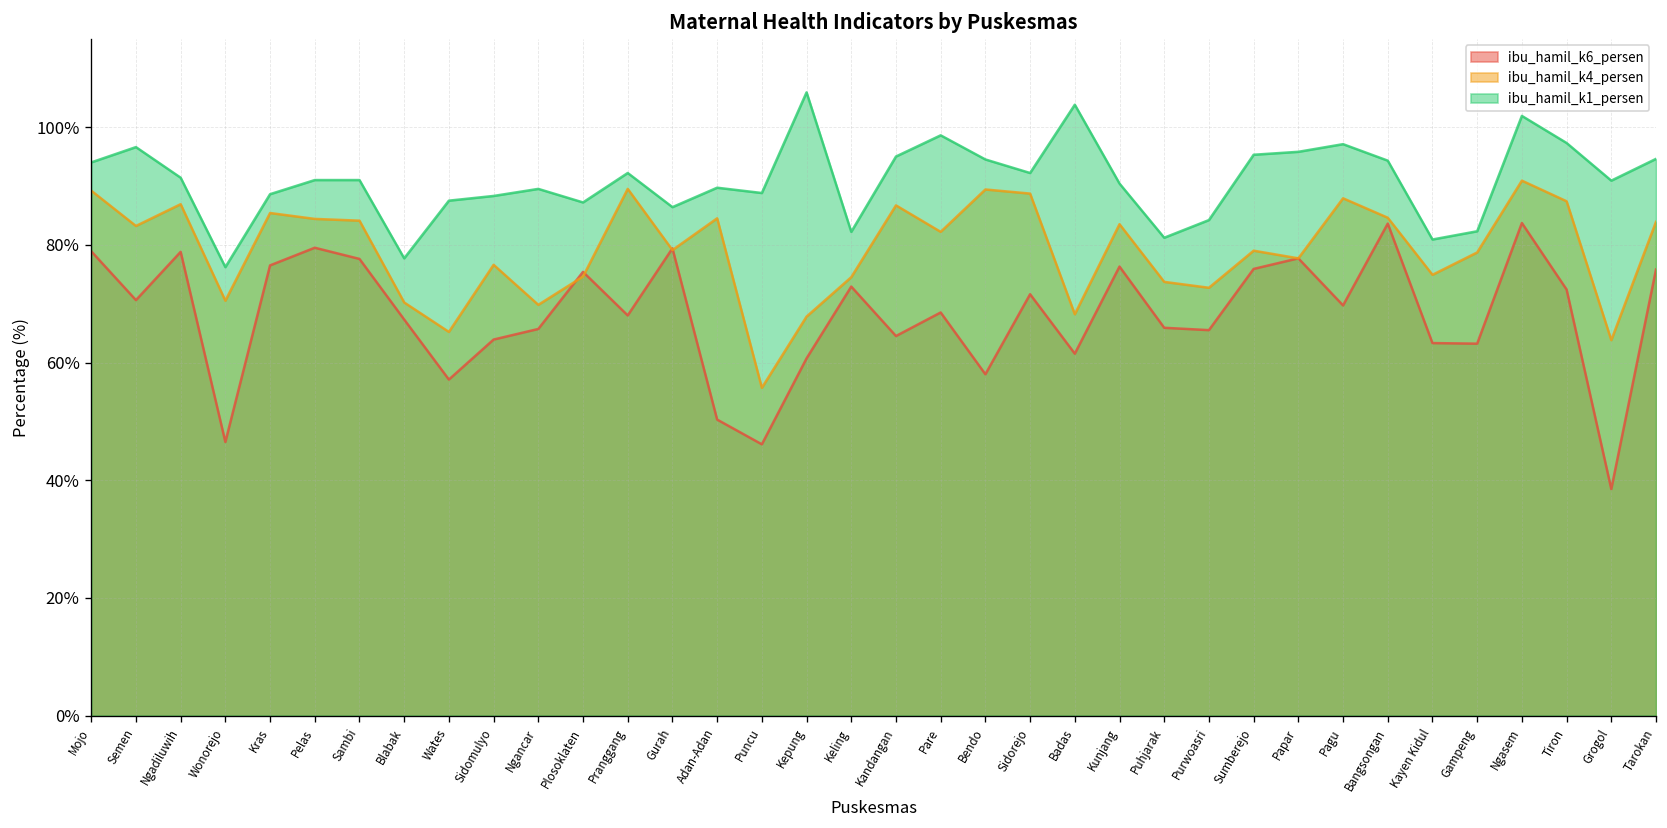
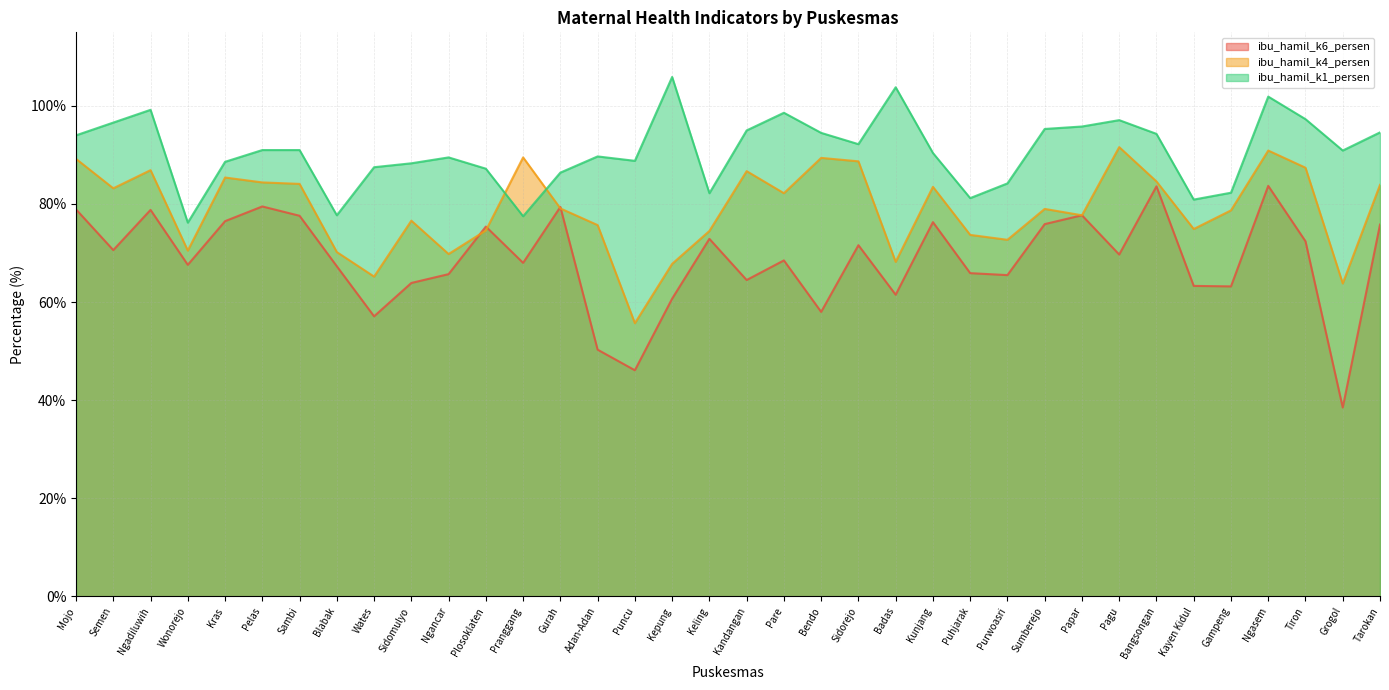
ibu_hamil_k1_persen, Ngadiluwih: 91% -> 99%
ibu_hamil_k6_persen, Wonorejo: 47% -> 68%
ibu_hamil_k1_persen, Pranggang: 92% -> 78%
ibu_hamil_k4_persen, Adan-Adan: 85% -> 76%
ibu_hamil_k4_persen, Pagu: 88% -> 92%
